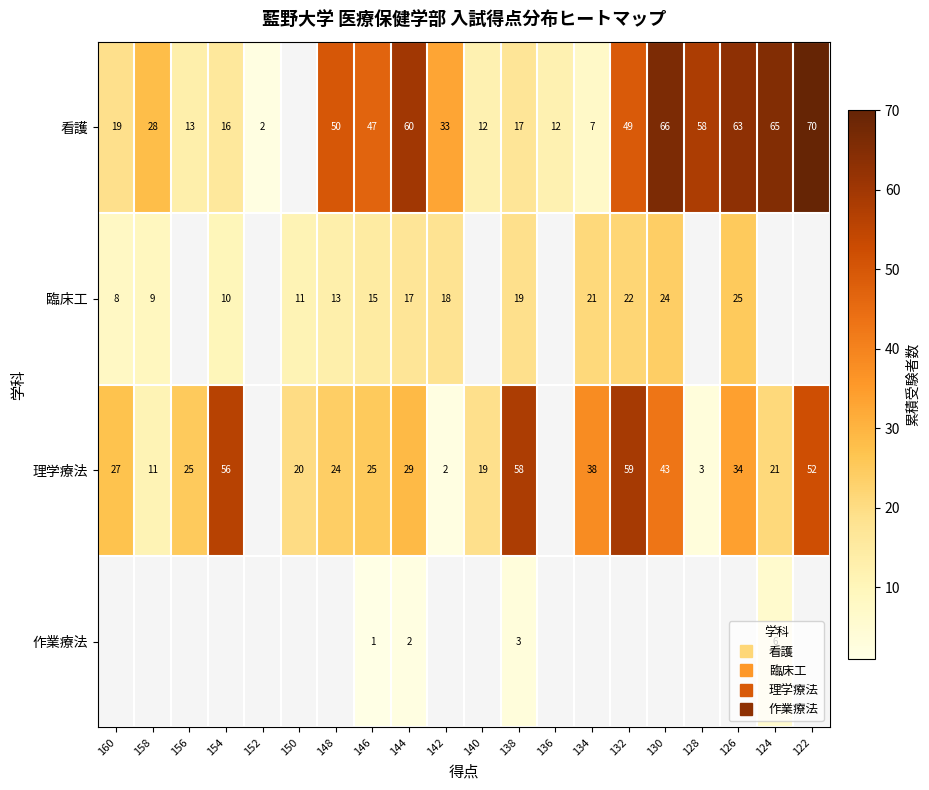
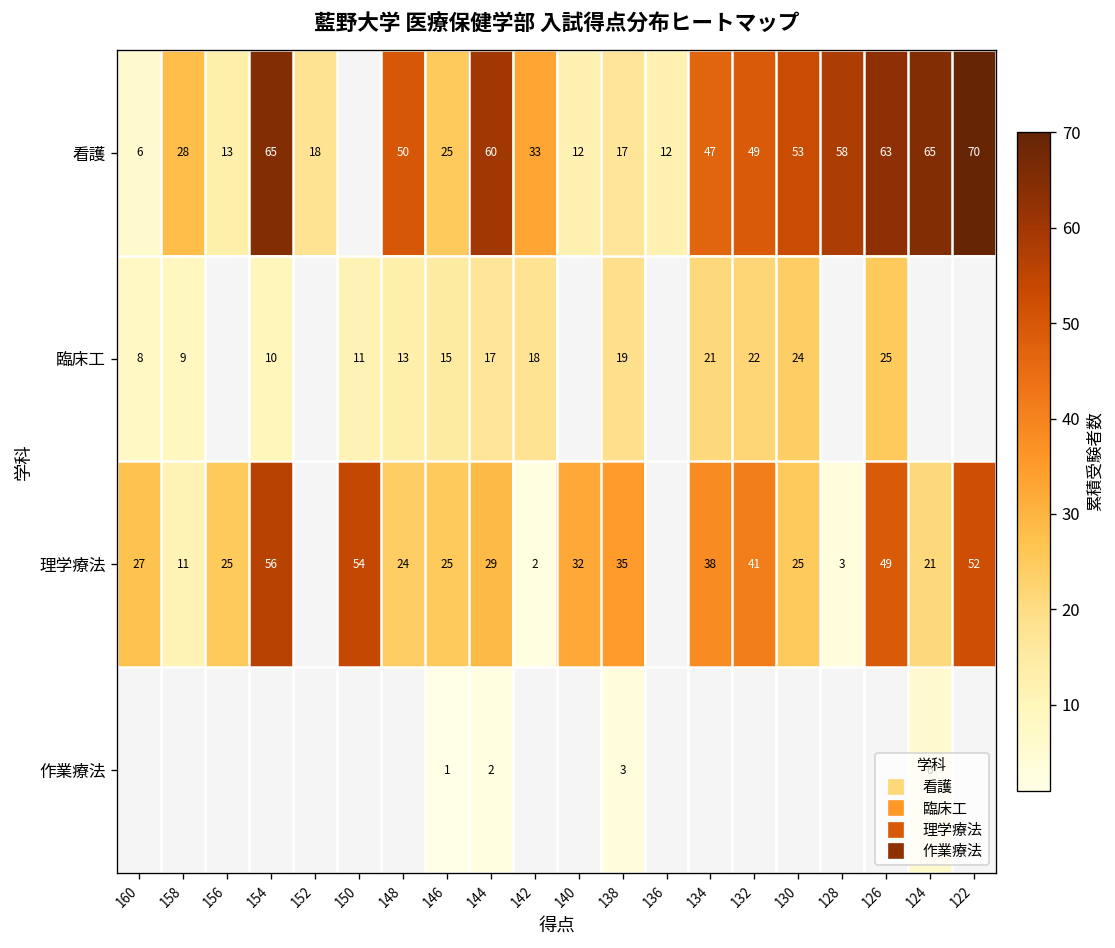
看護, 160: 19 -> 6
看護, 154: 16 -> 65
看護, 152: 2 -> 18
看護, 146: 47 -> 25
看護, 134: 7 -> 47
看護, 130: 66 -> 53
理学療法, 150: 20 -> 54
理学療法, 140: 19 -> 32
理学療法, 138: 58 -> 35
理学療法, 132: 59 -> 41
理学療法, 130: 43 -> 25
理学療法, 126: 34 -> 49
